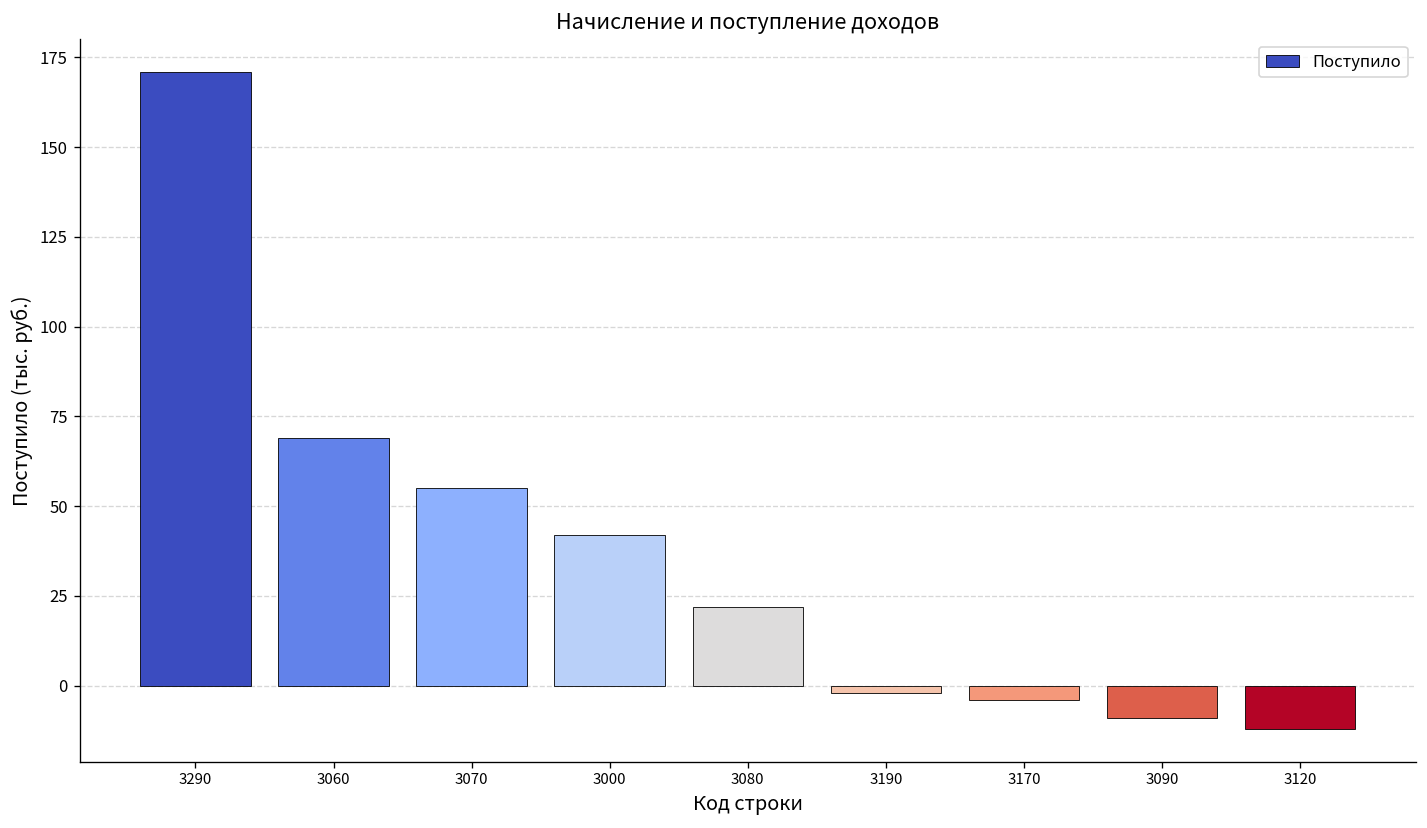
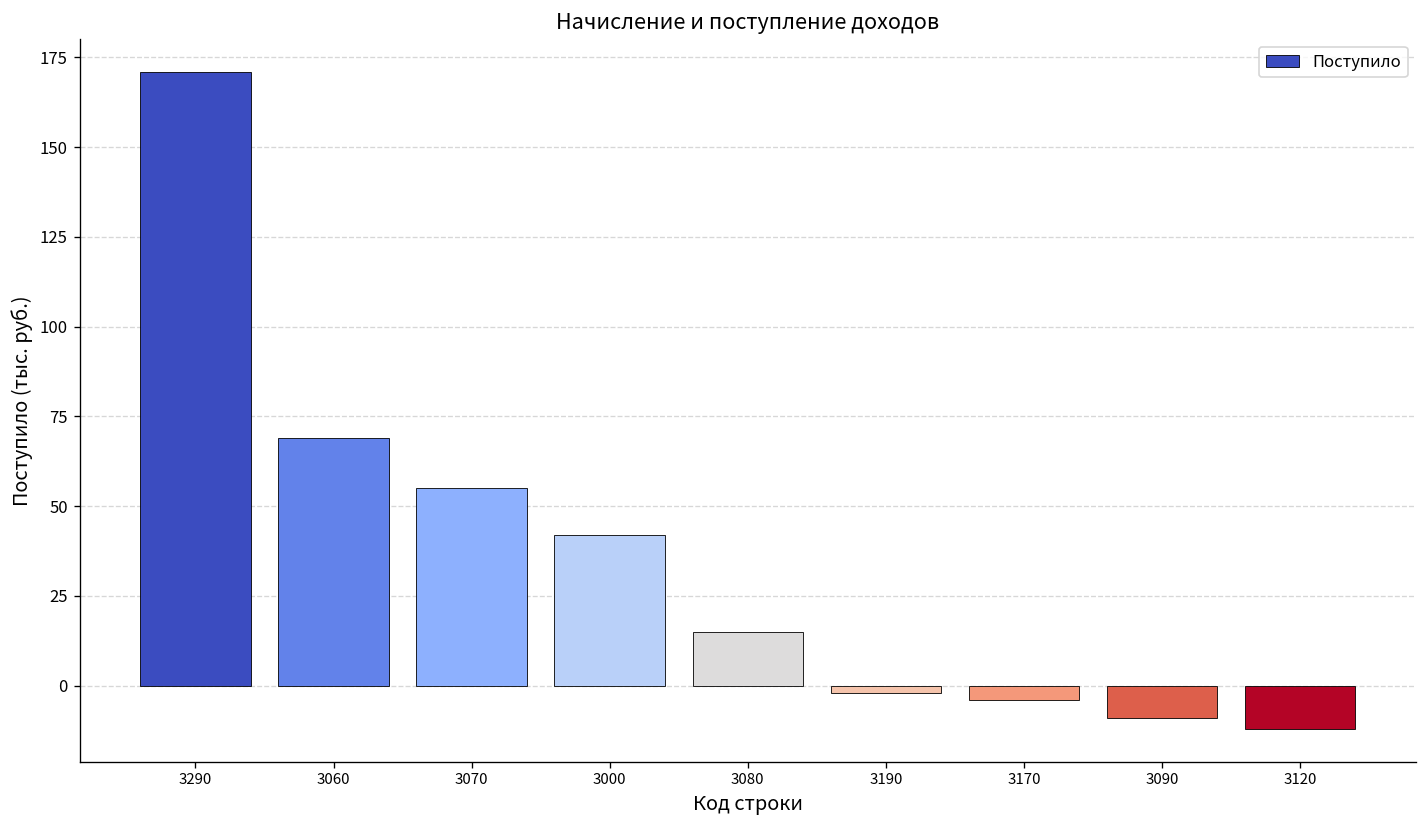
3080: 22 -> 15
